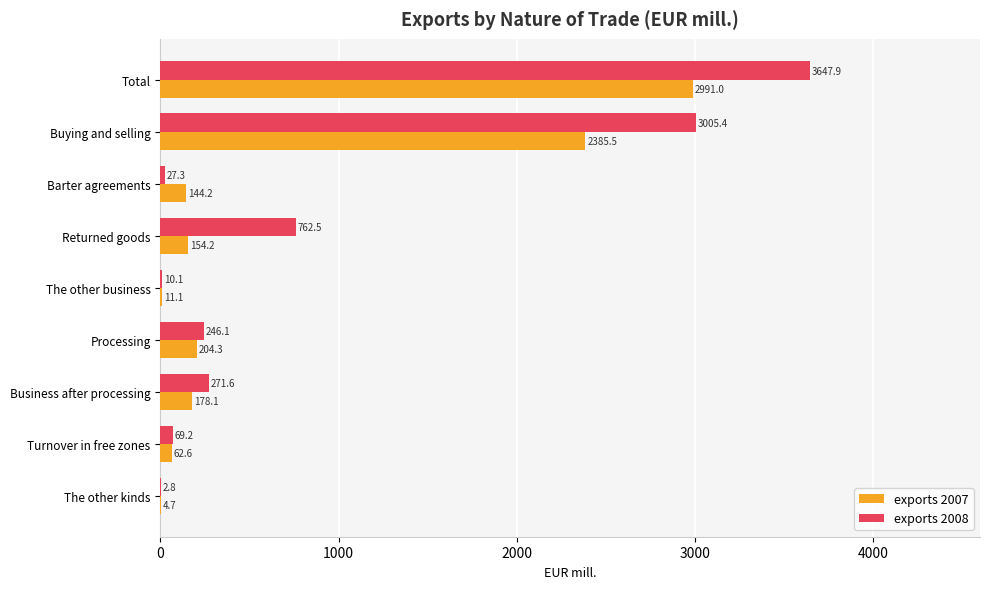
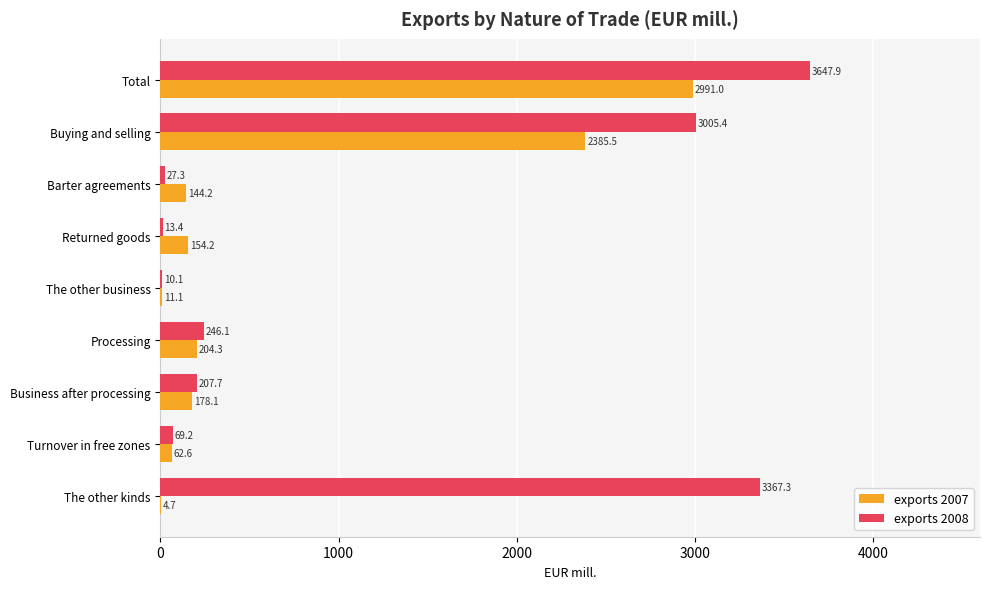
exports 2008, Returned goods: 762.5 -> 13.4
exports 2008, Business after processing: 271.6 -> 207.7
exports 2008, The other kinds: 2.8 -> 3367.3
